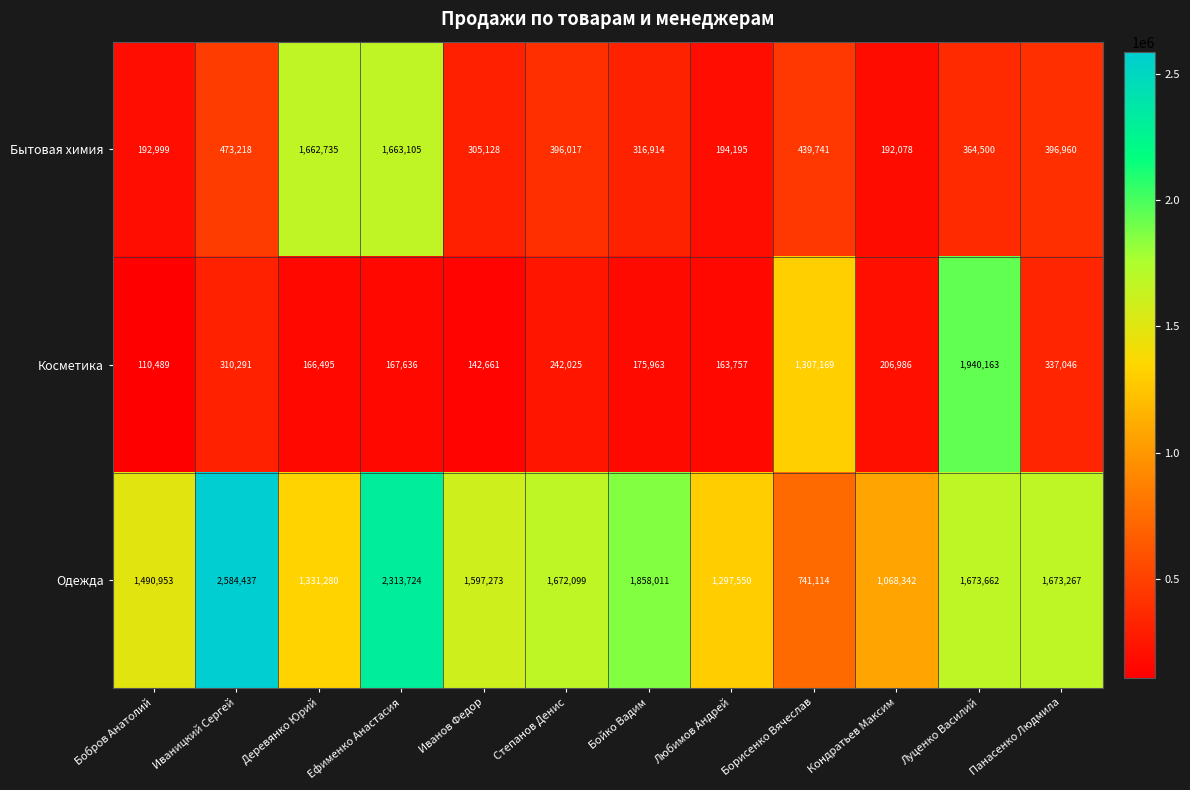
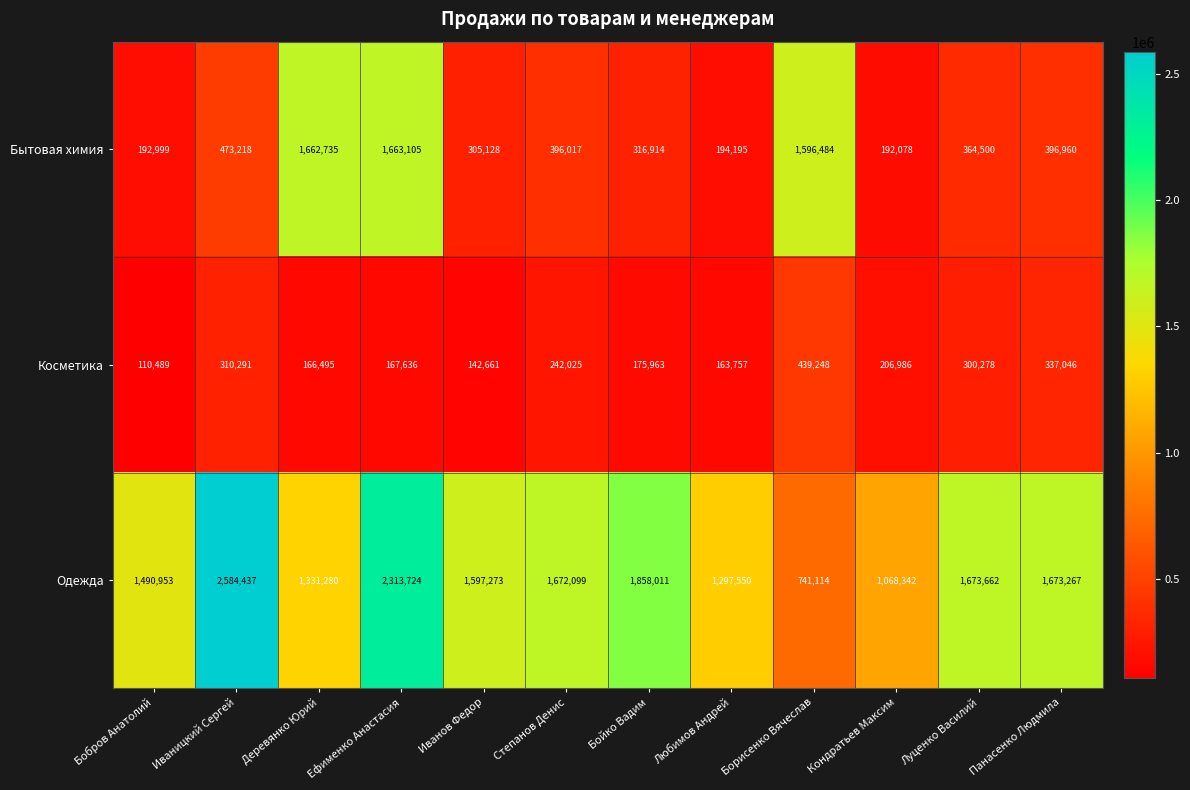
Бытовая химия, Борисенко Вячеслав: 439,741 -> 1,596,484
Косметика, Борисенко Вячеслав: 1,307,169 -> 439,248
Косметика, Луценко Василий: 1,940,163 -> 300,278
